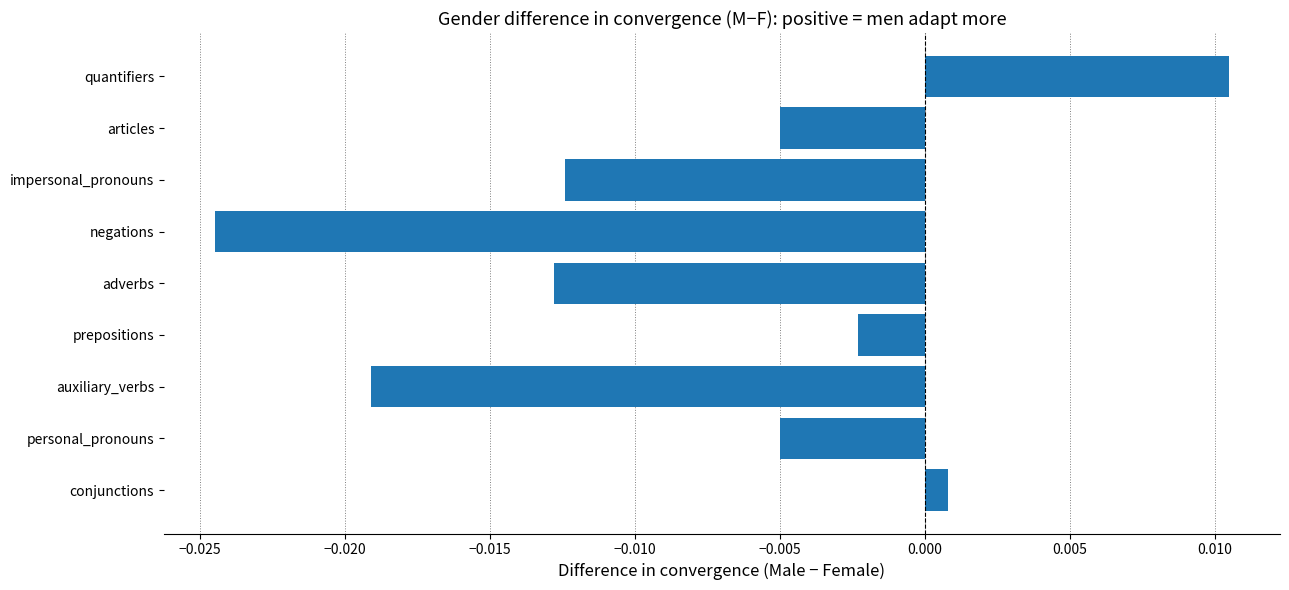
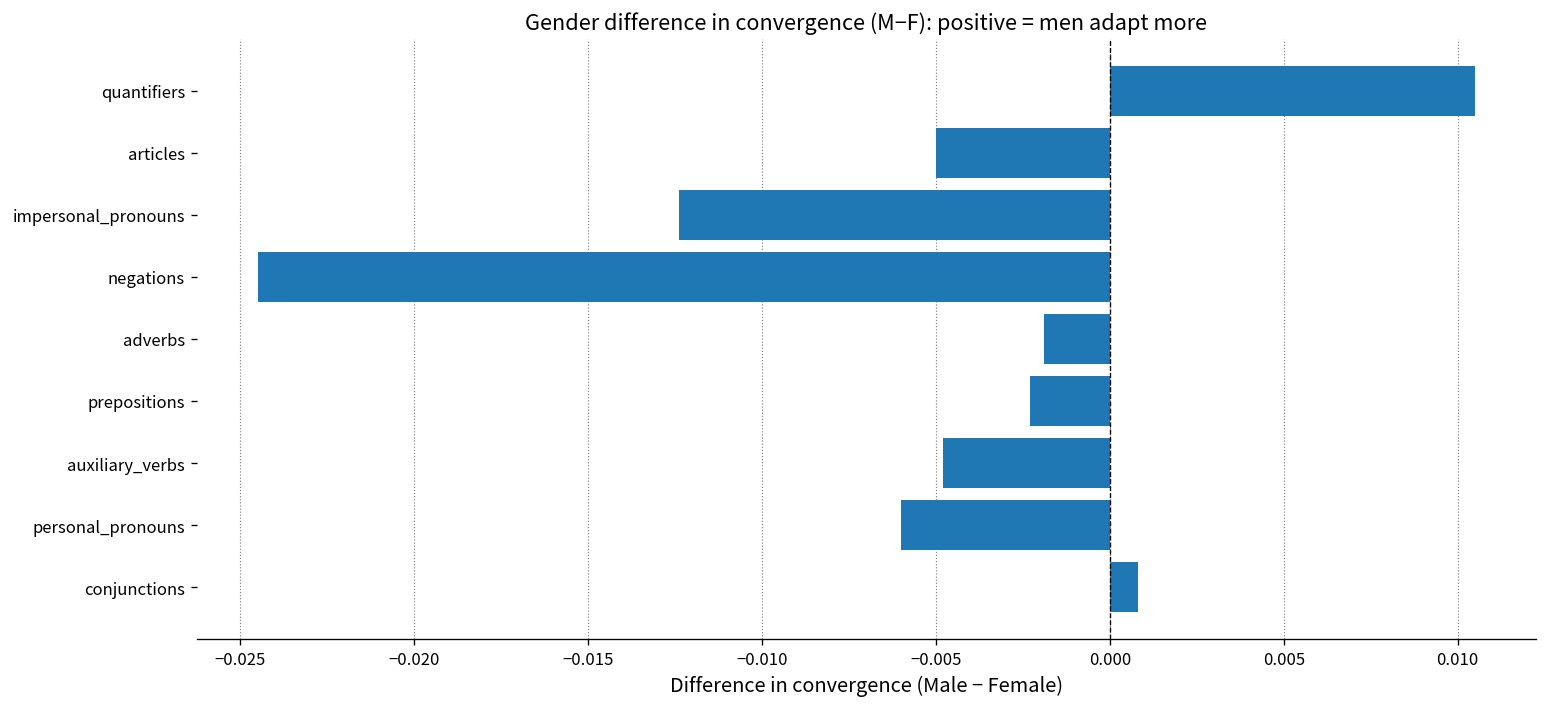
adverbs: -0.0128 -> -0.0019
auxiliary_verbs: -0.0191 -> -0.0048
personal_pronouns: -0.005 -> -0.006
